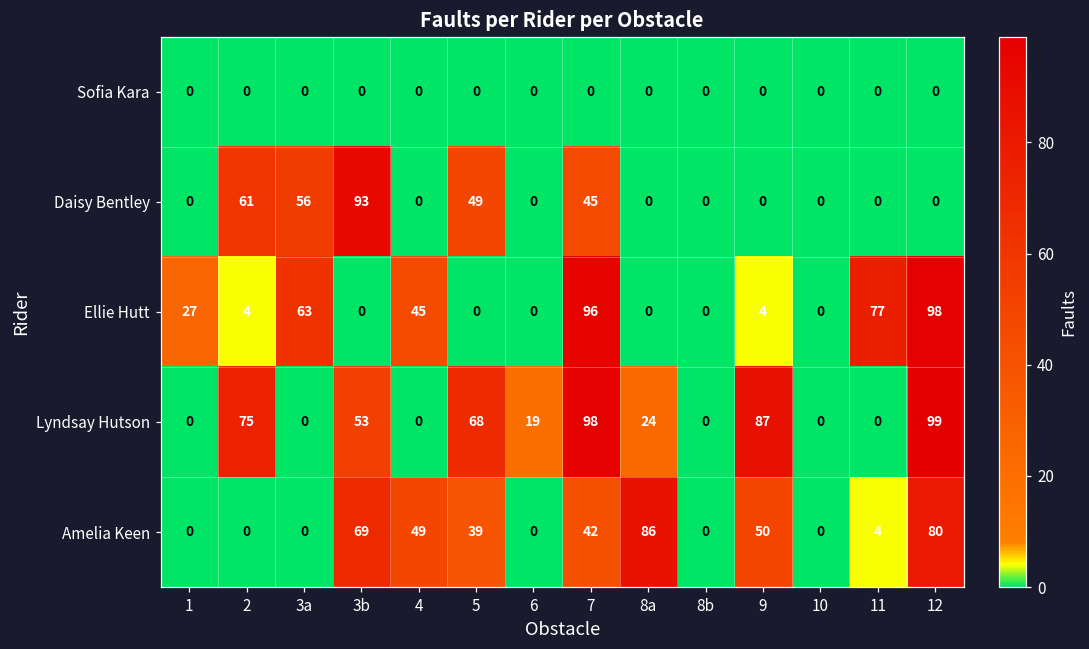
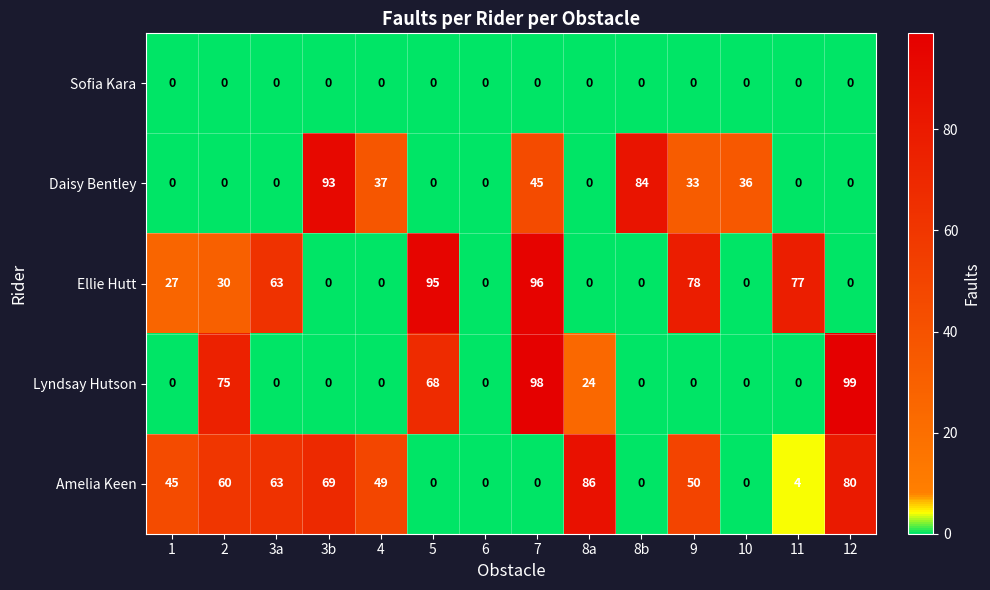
Daisy Bentley, 2: 61 -> 0
Daisy Bentley, 3a: 56 -> 0
Daisy Bentley, 4: 0 -> 37
Daisy Bentley, 5: 49 -> 0
Daisy Bentley, 8b: 0 -> 84
Daisy Bentley, 9: 0 -> 33
Daisy Bentley, 10: 0 -> 36
Ellie Hutt, 2: 4 -> 30
Ellie Hutt, 4: 45 -> 0
Ellie Hutt, 5: 0 -> 95
Ellie Hutt, 9: 4 -> 78
Ellie Hutt, 12: 98 -> 0
Lyndsay Hutson, 3b: 53 -> 0
Lyndsay Hutson, 6: 19 -> 0
Lyndsay Hutson, 9: 87 -> 0
Amelia Keen, 1: 0 -> 45
Amelia Keen, 2: 0 -> 60
Amelia Keen, 3a: 0 -> 63
Amelia Keen, 5: 39 -> 0
Amelia Keen, 7: 42 -> 0
